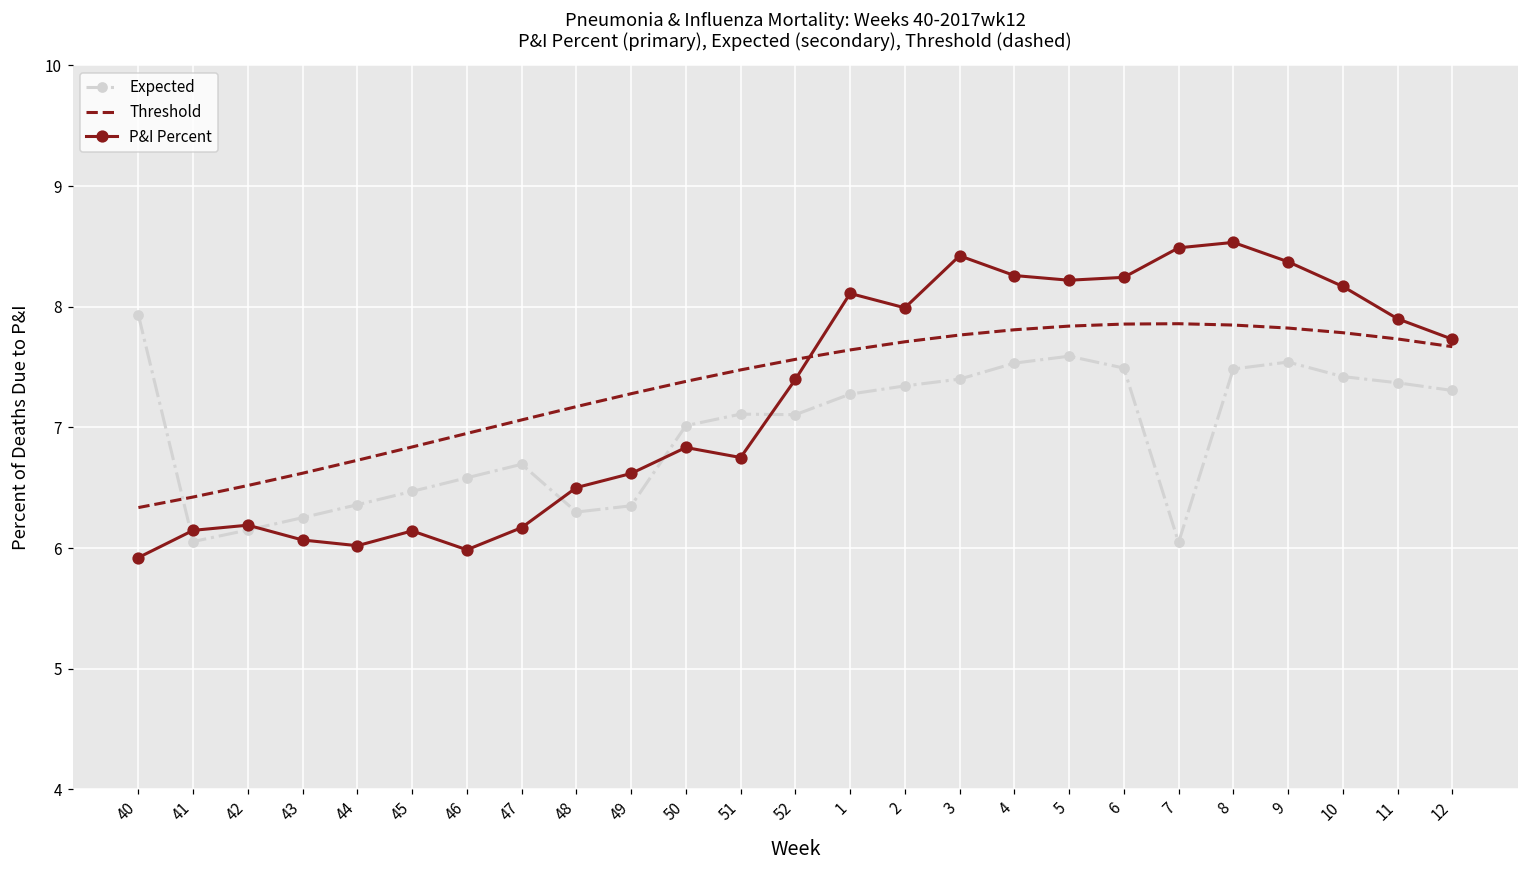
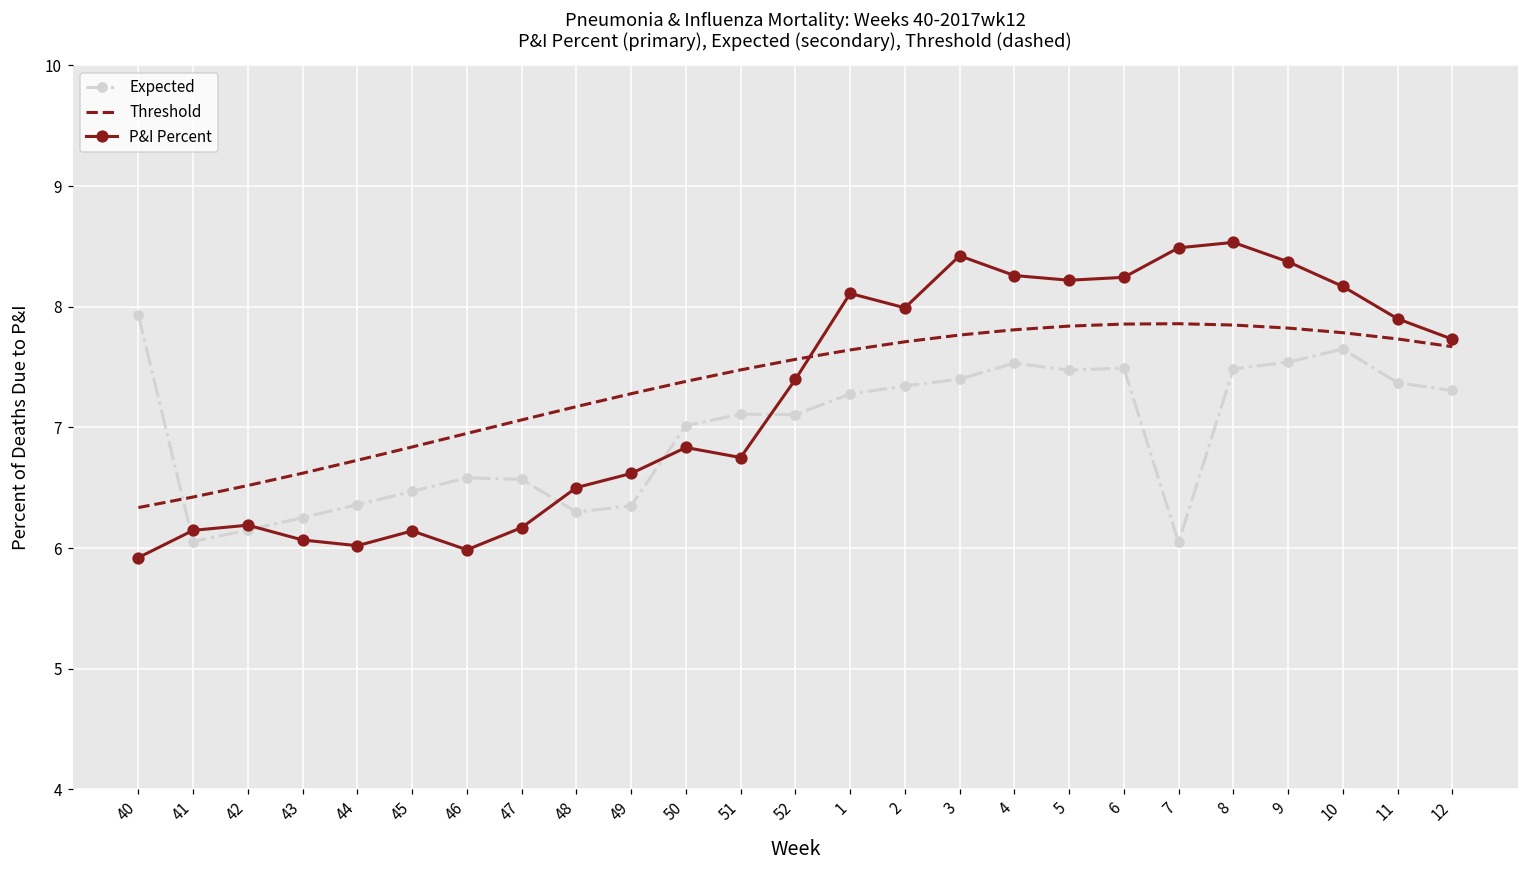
Expected, 47: 6.69 -> 6.57
Expected, 5: 7.59 -> 7.47
Expected, 10: 7.42 -> 7.65
